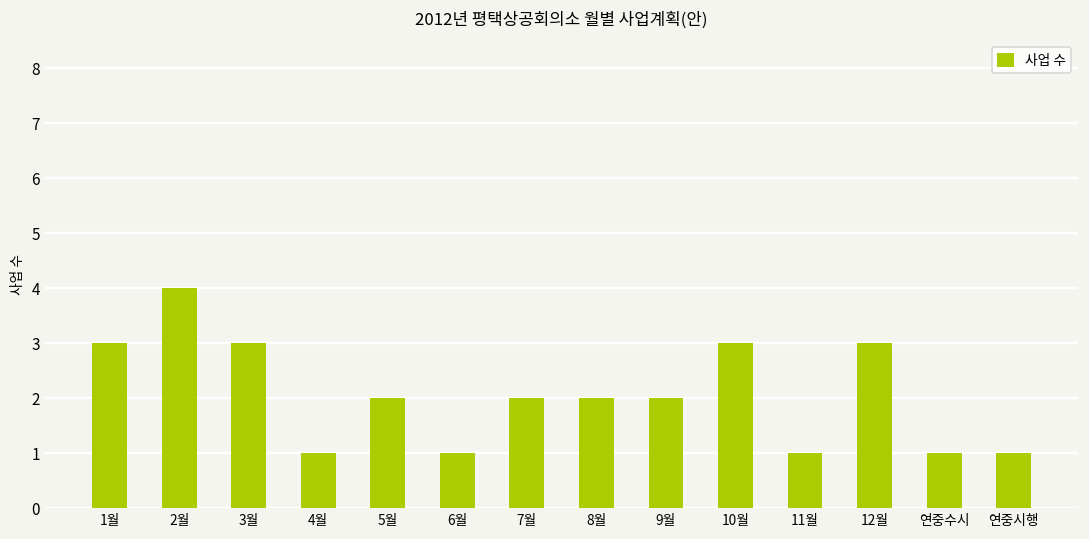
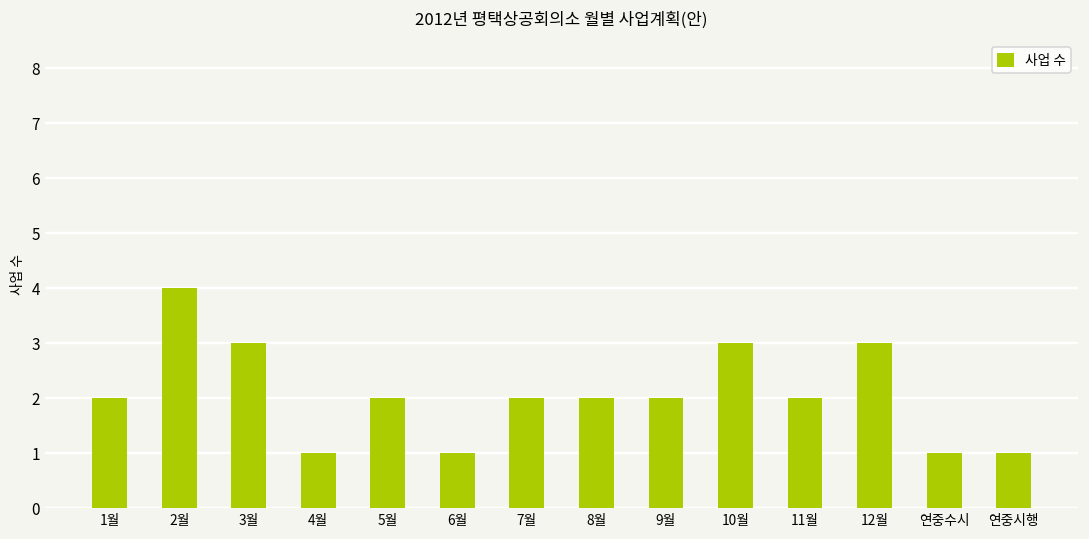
1월: 3 -> 2
11월: 1 -> 2
